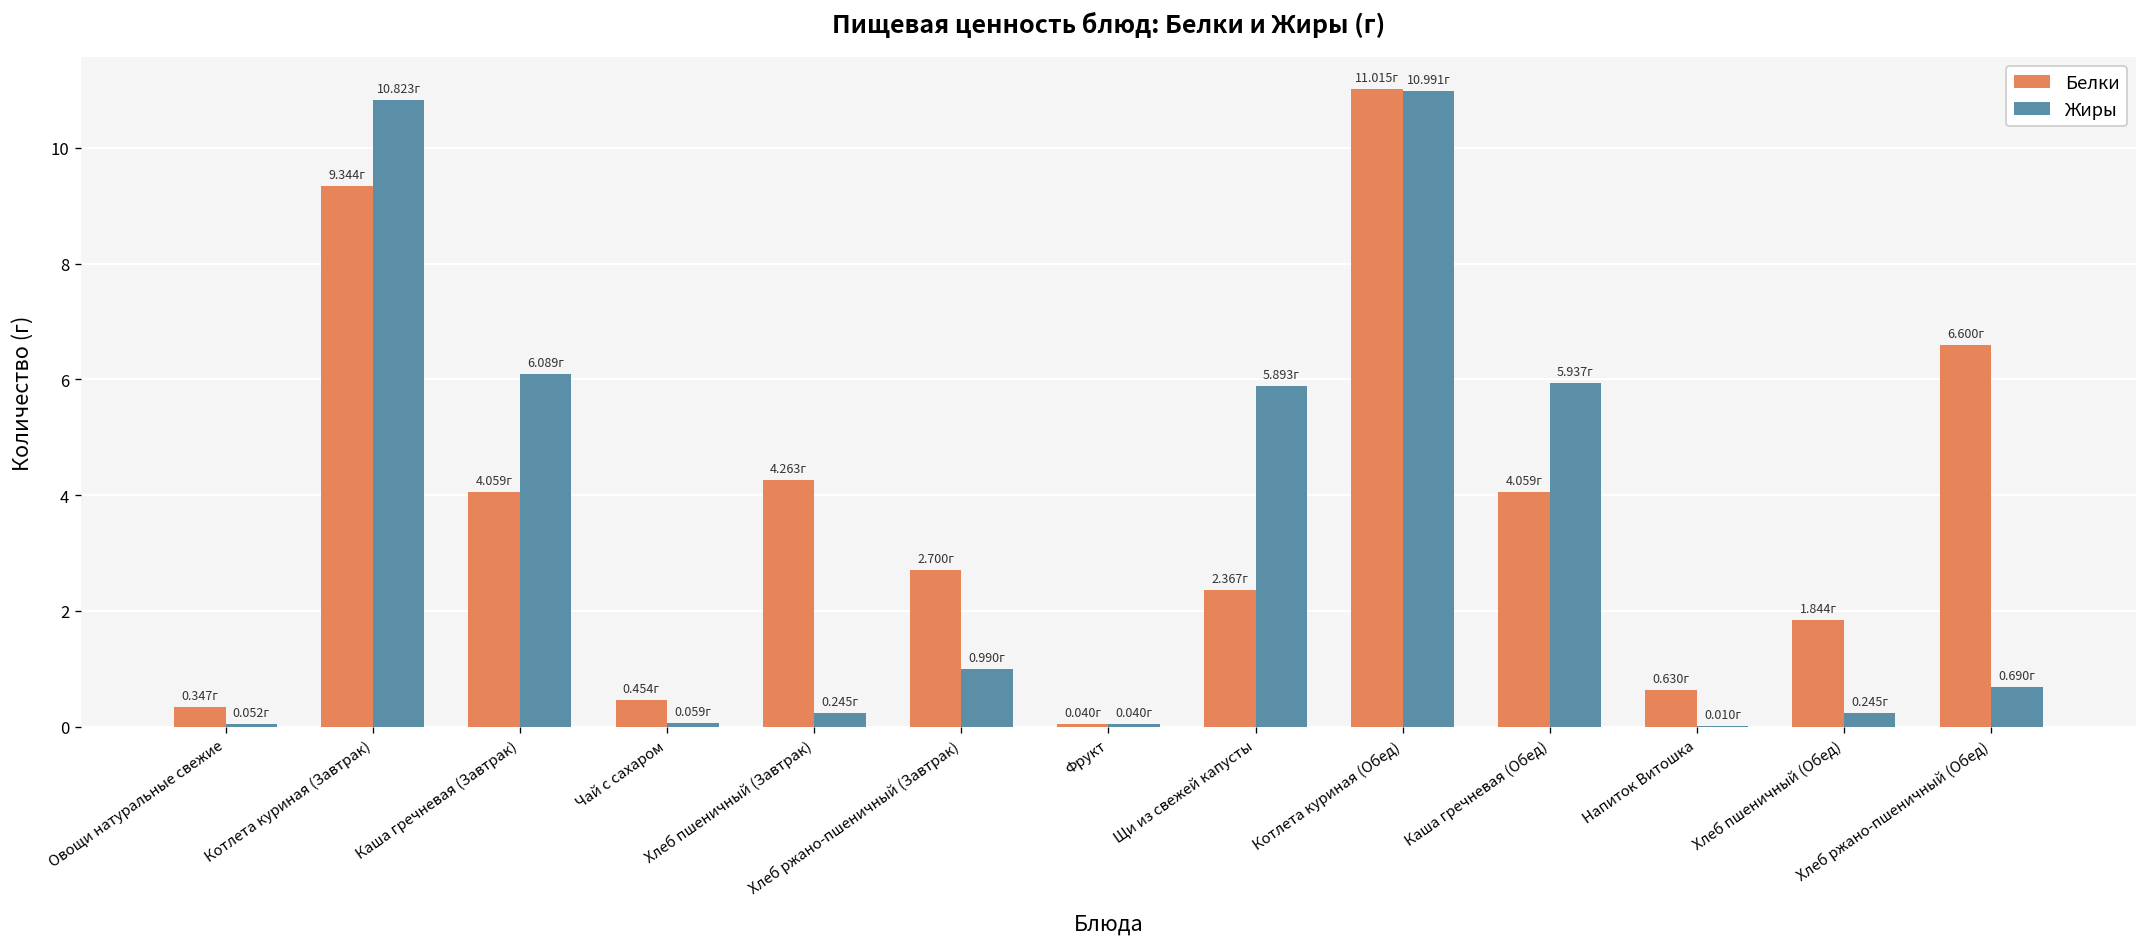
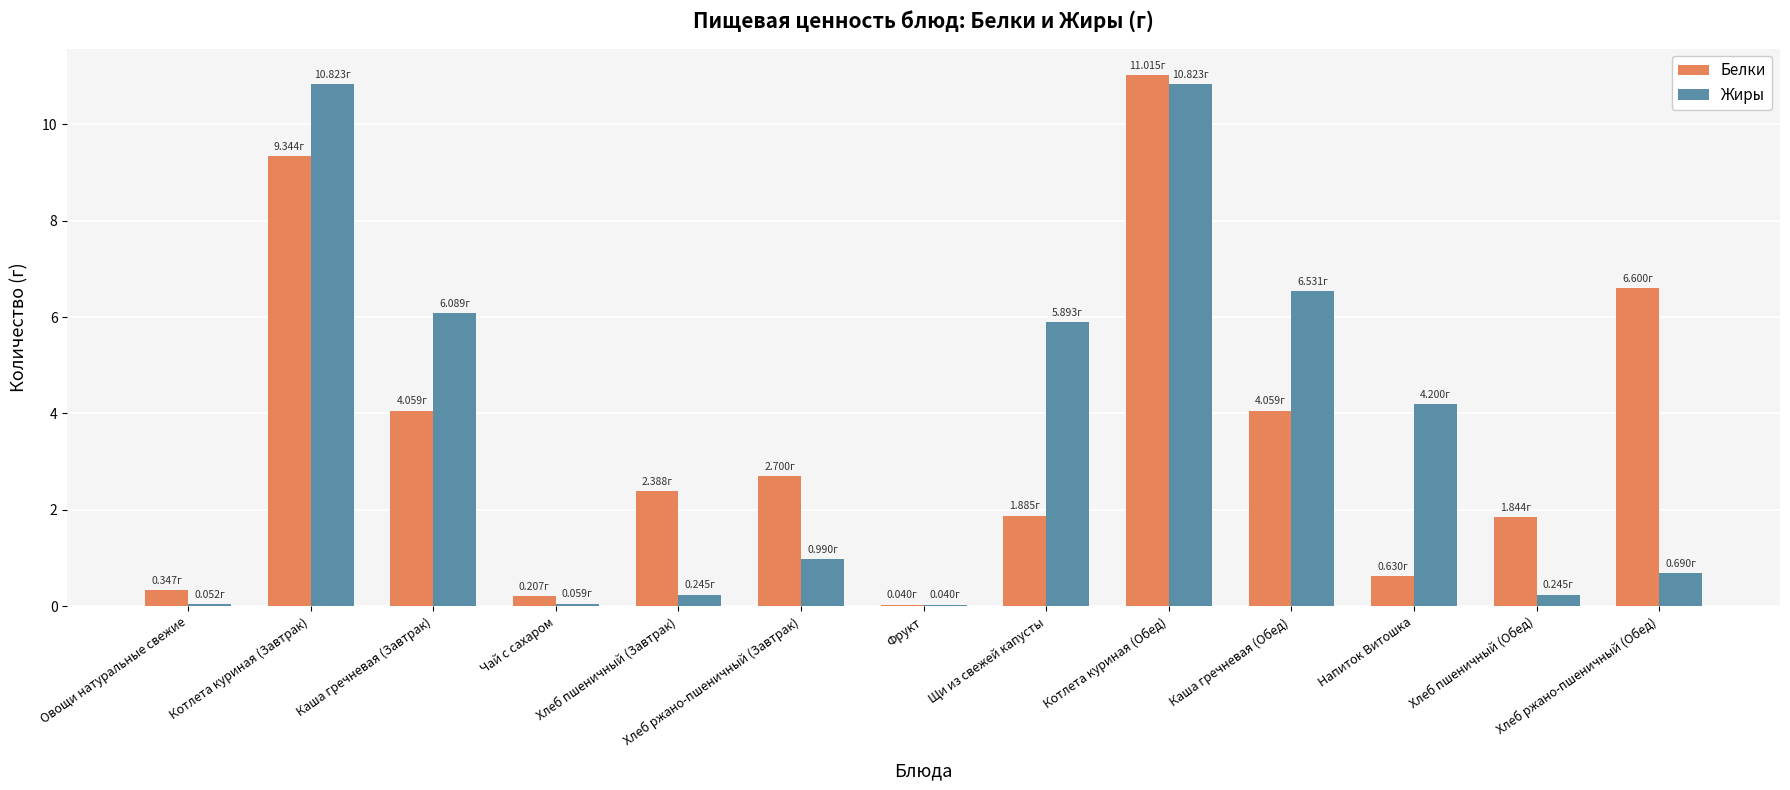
Белки, Чай с сахаром: 0.454г -> 0.207г
Белки, Хлеб пшеничный (Завтрак): 4.263г -> 2.388г
Белки, Щи из свежей капусты: 2.367г -> 1.885г
Жиры, Котлета куриная (Обед): 10.991г -> 10.823г
Жиры, Каша гречневая (Обед): 5.937г -> 6.531г
Жиры, Напиток Витошка: 0.010г -> 4.200г
